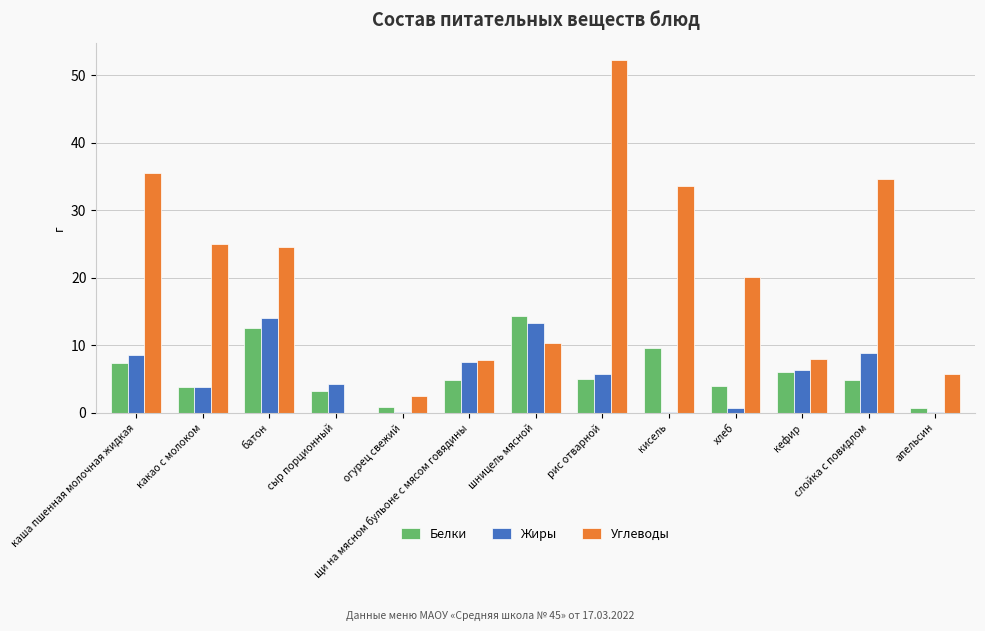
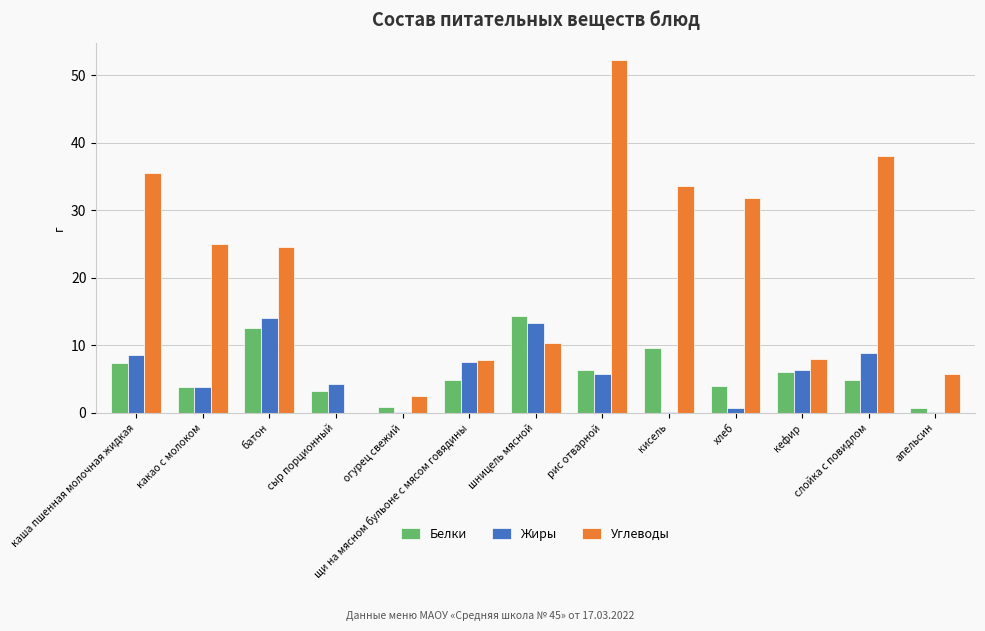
Белки, рис отварной: 5 -> 6
Углеводы, хлеб: 20 -> 32
Углеводы, слойка с повидлом: 35 -> 38
